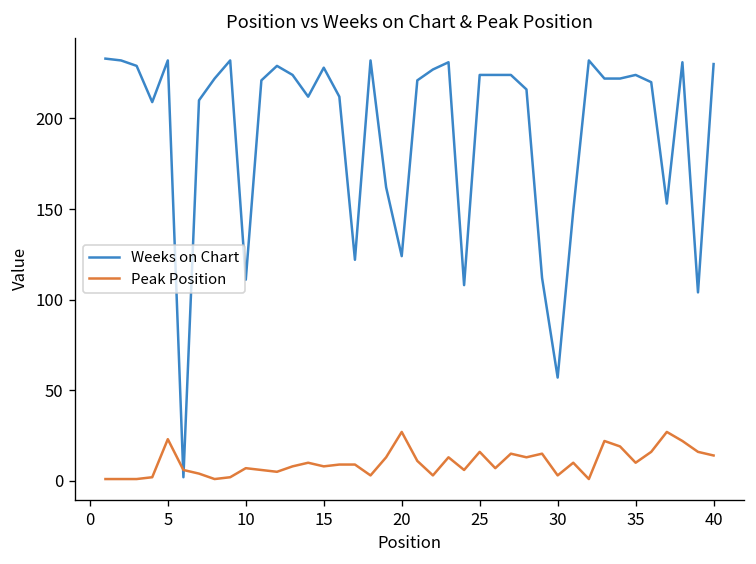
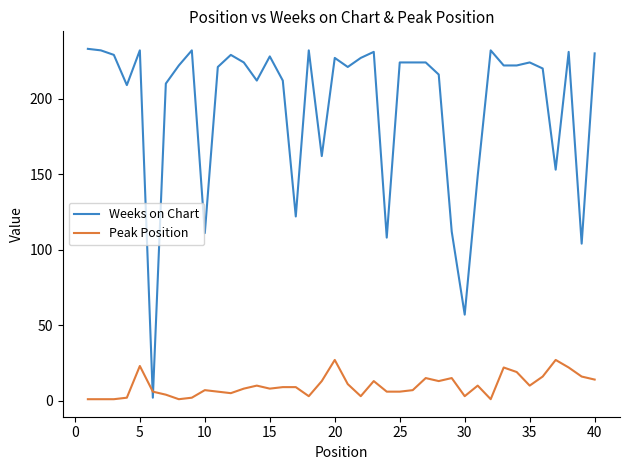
Weeks on Chart, 20: 124 -> 227
Peak Position, 25: 16 -> 6
